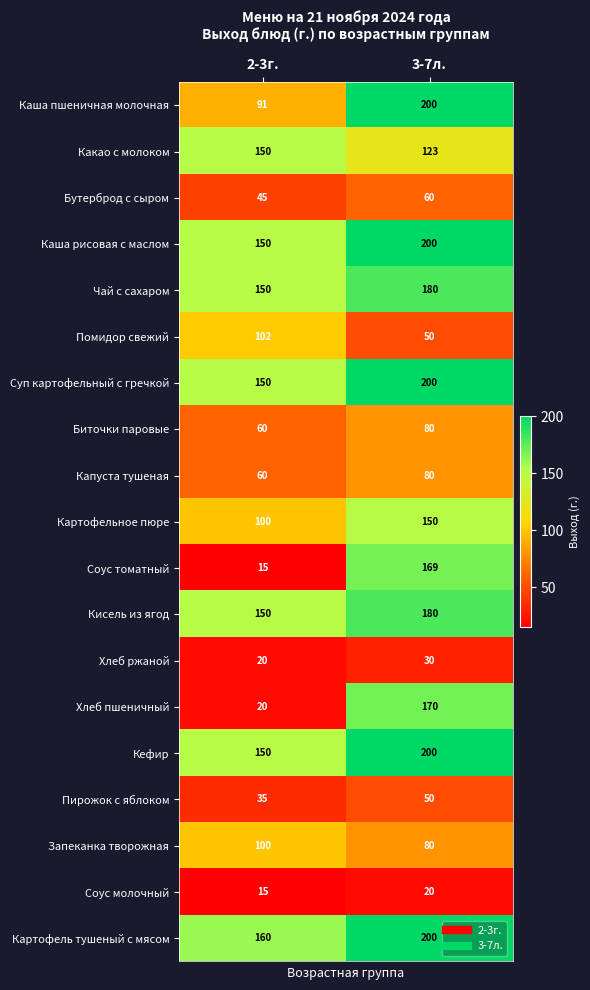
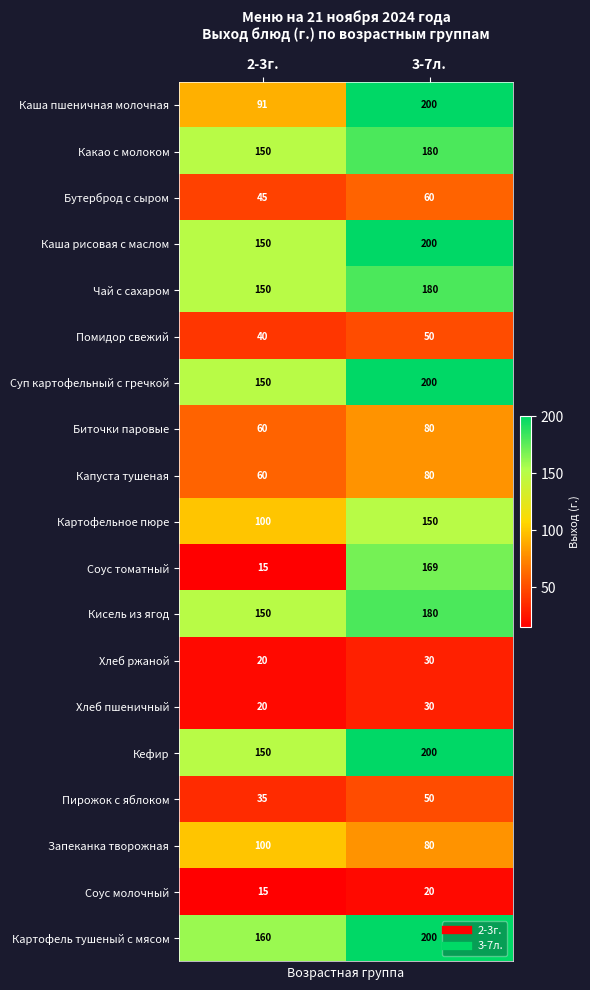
Какао с молоком, 3-7л.: 123 -> 180
Помидор свежий, 2-3г.: 102 -> 40
Хлеб пшеничный, 3-7л.: 170 -> 30
